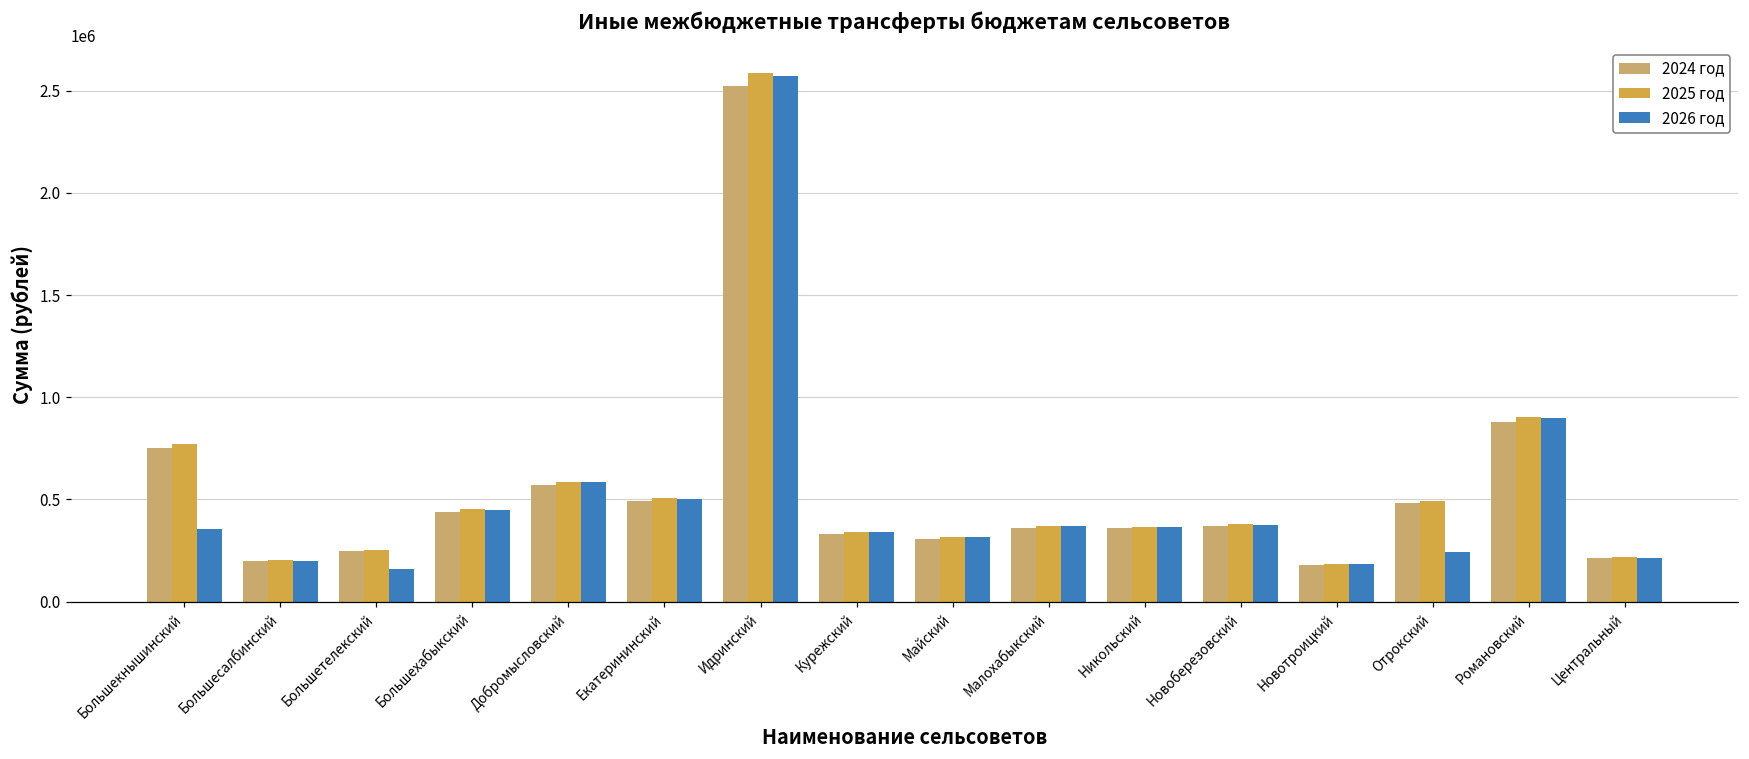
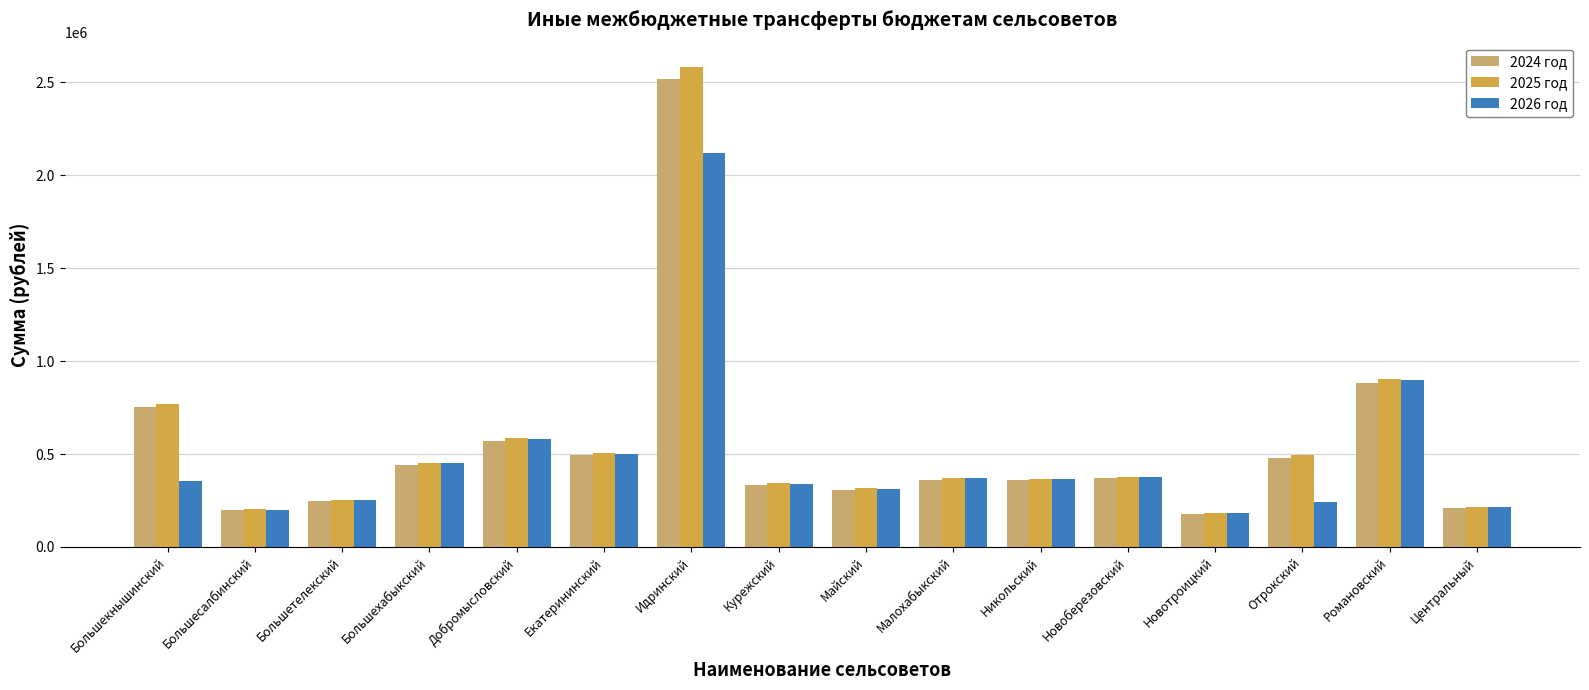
2026 год, Большетелекский: 160000 -> 250000
2026 год, Идринский: 2570000 -> 2120000
